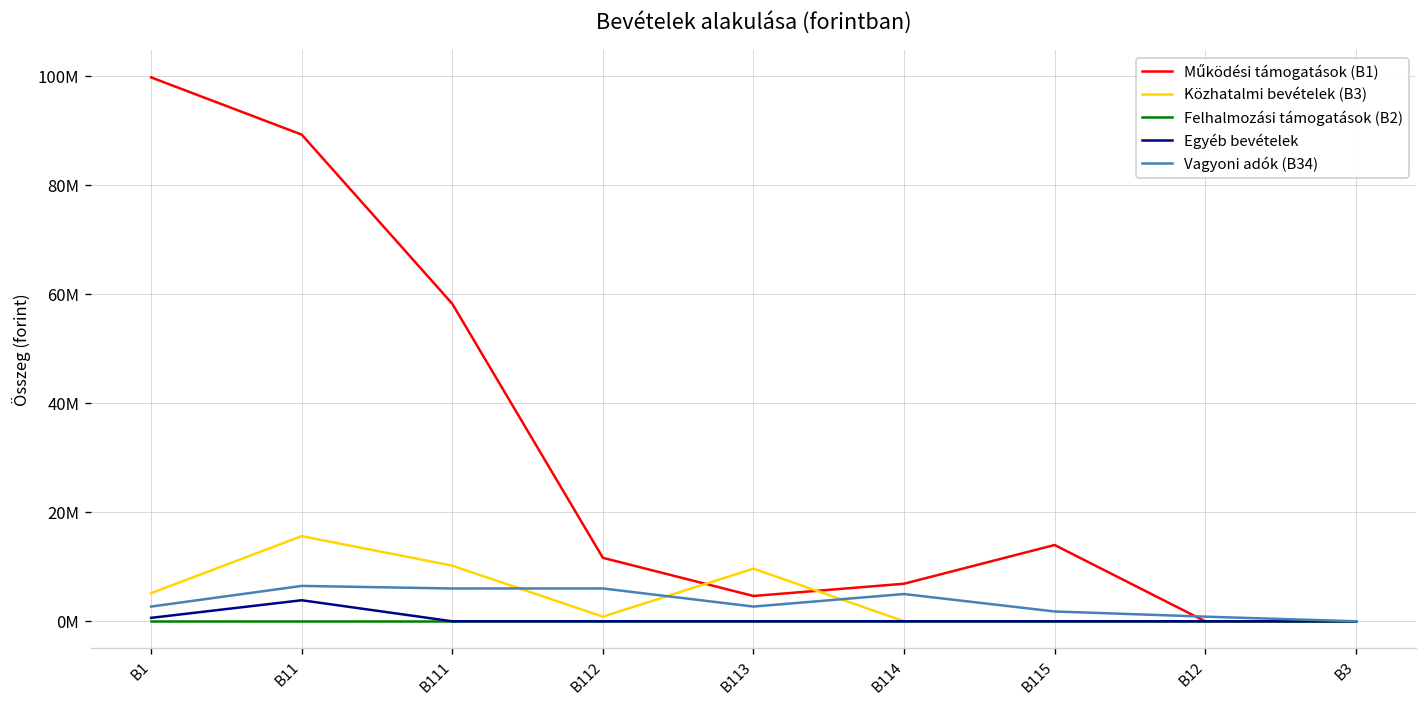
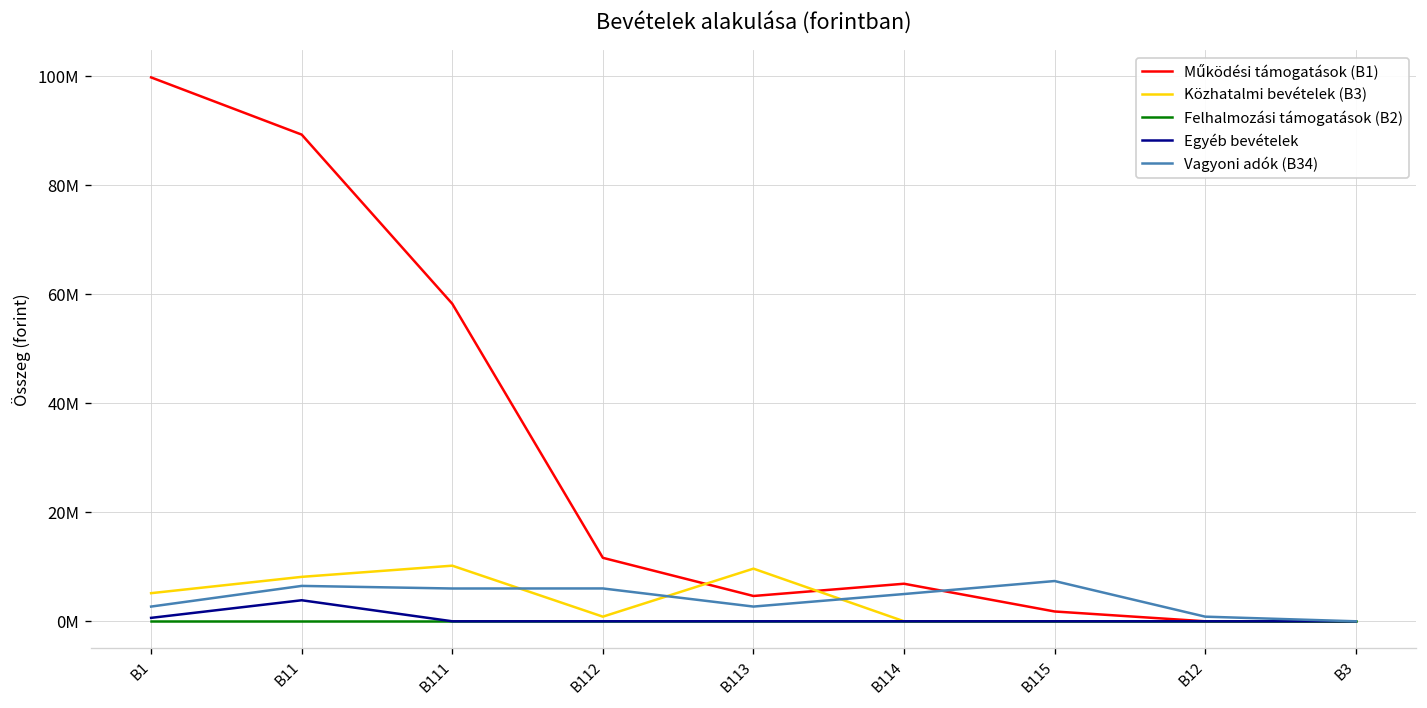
Közhatalmi bevételek (B3), B11: 16000000 -> 8000000
Működési támogatások (B1), B115: 14000000 -> 2000000
Vagyoni adók (B34), B115: 2000000 -> 7000000
